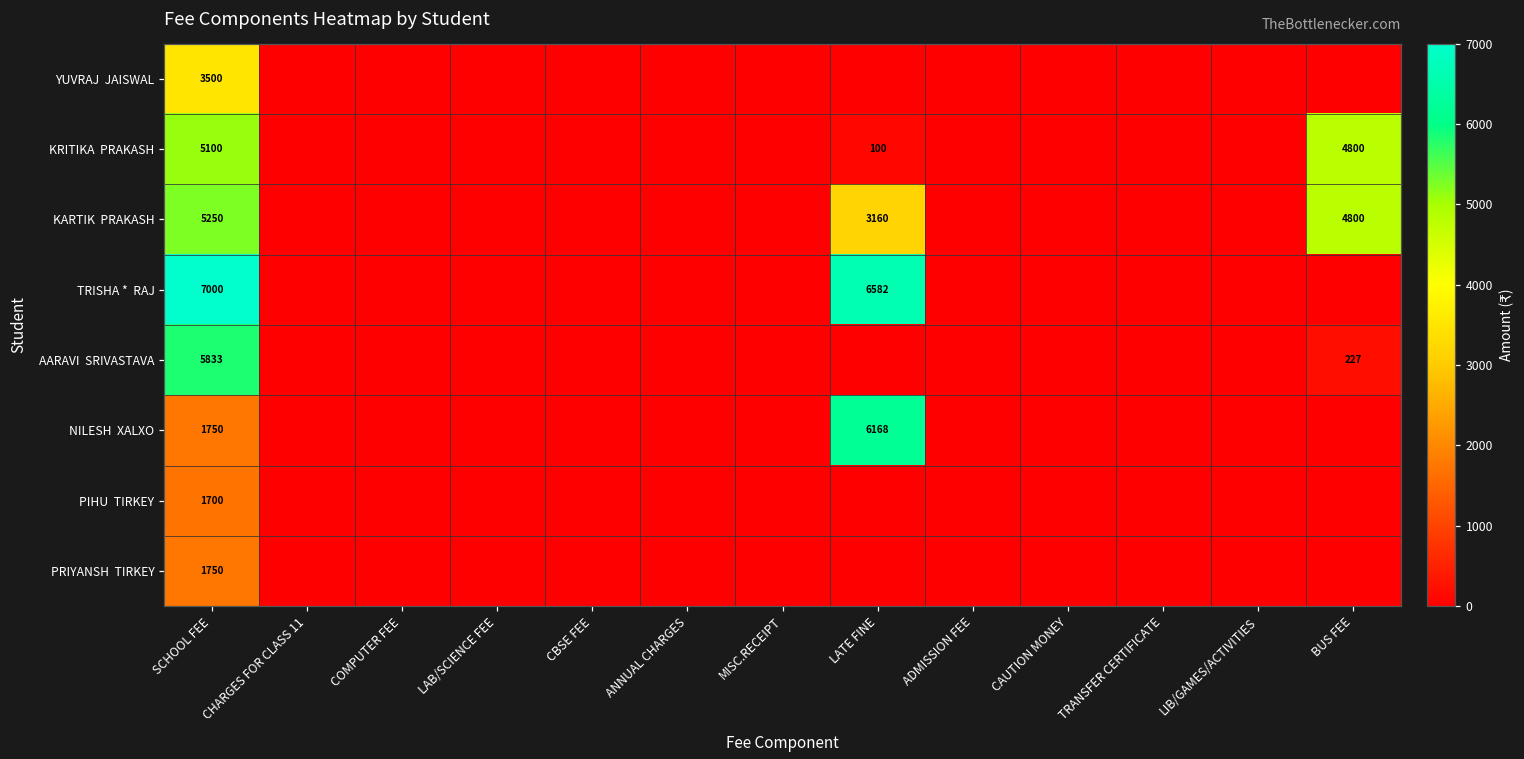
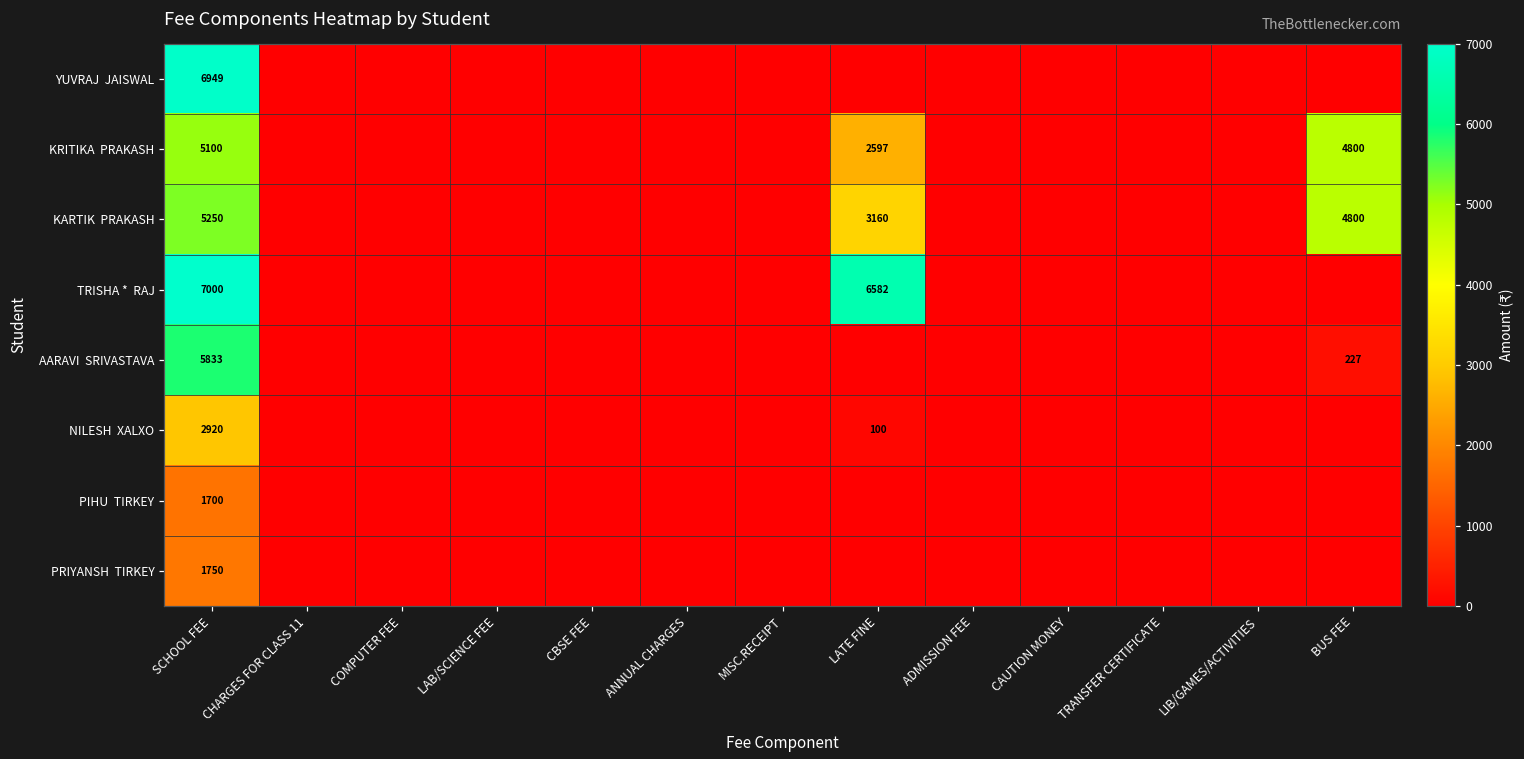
YUVRAJ JAISWAL, SCHOOL FEE: 3500 -> 6949
KRITIKA PRAKASH, LATE FINE: 100 -> 2597
NILESH XALXO, SCHOOL FEE: 1750 -> 2920
NILESH XALXO, LATE FINE: 6168 -> 100
